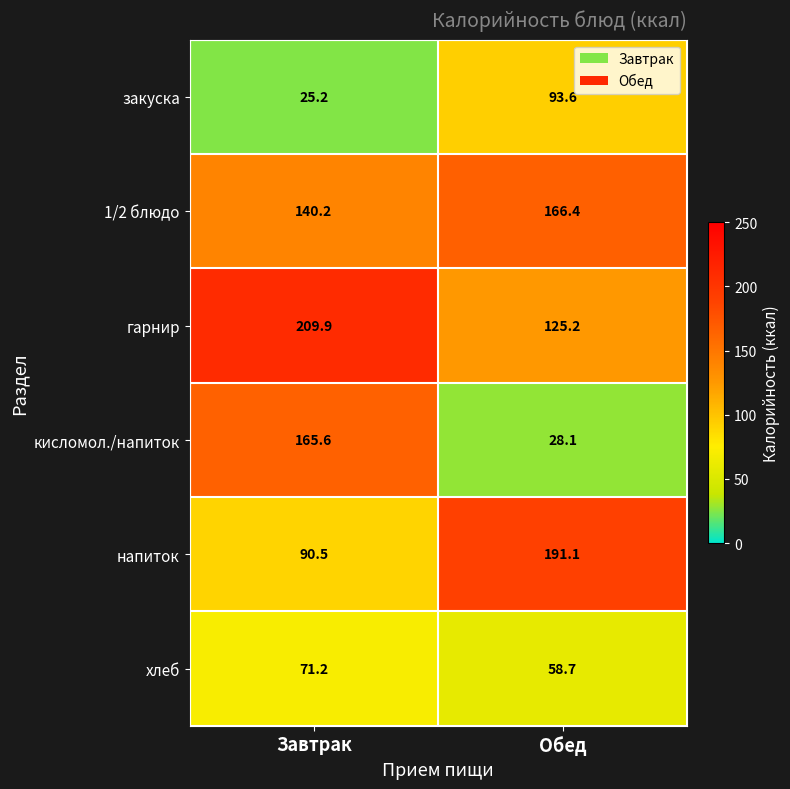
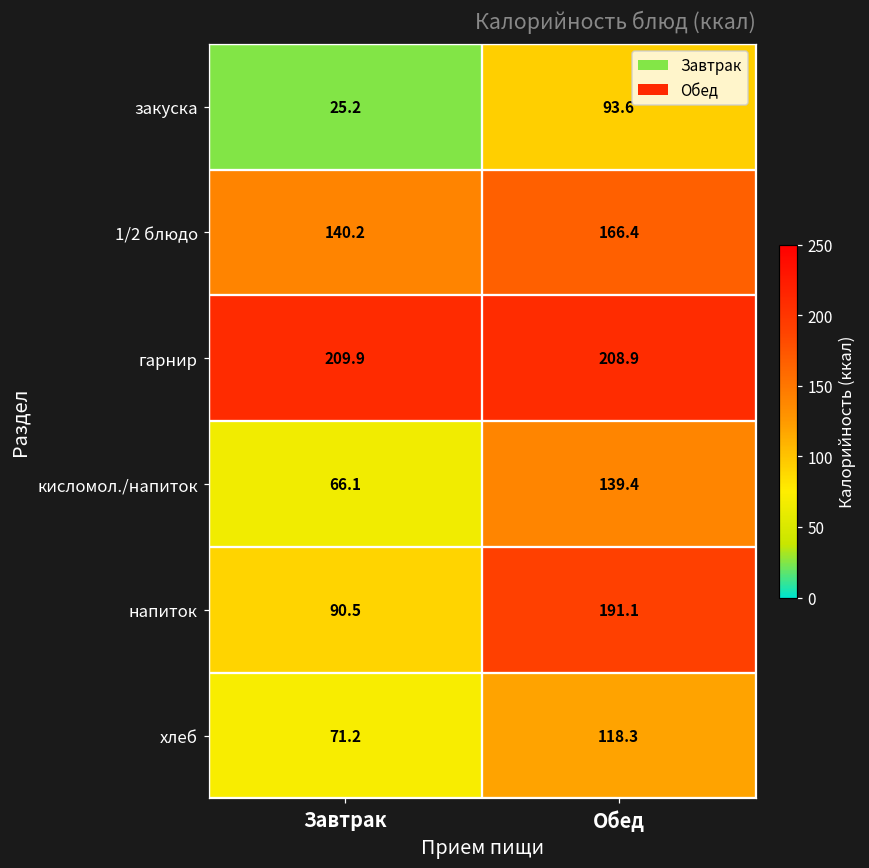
гарнир, Обед: 125.2 -> 208.9
кисломол./напиток, Завтрак: 165.6 -> 66.1
кисломол./напиток, Обед: 28.1 -> 139.4
хлеб, Обед: 58.7 -> 118.3
